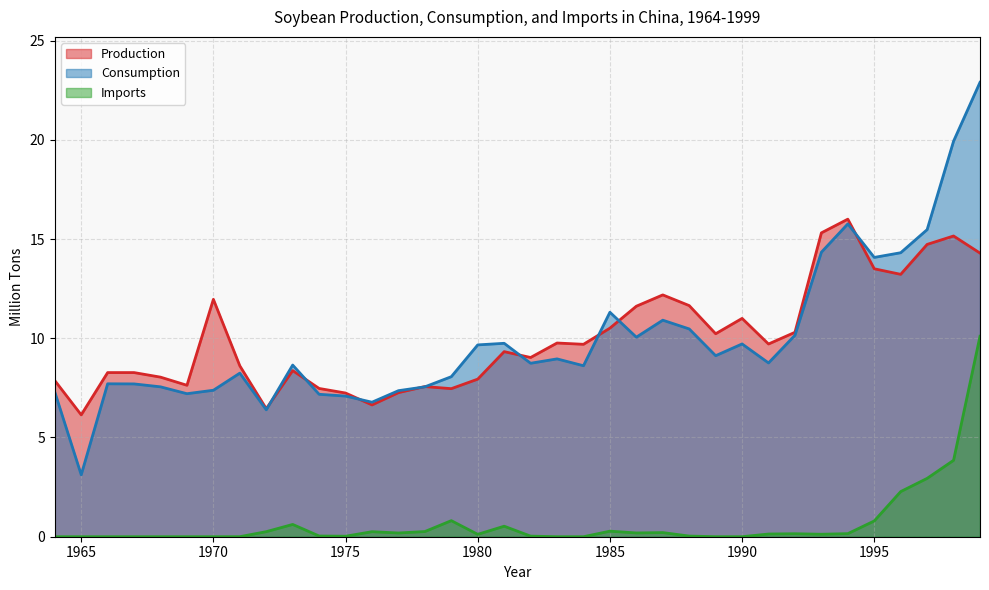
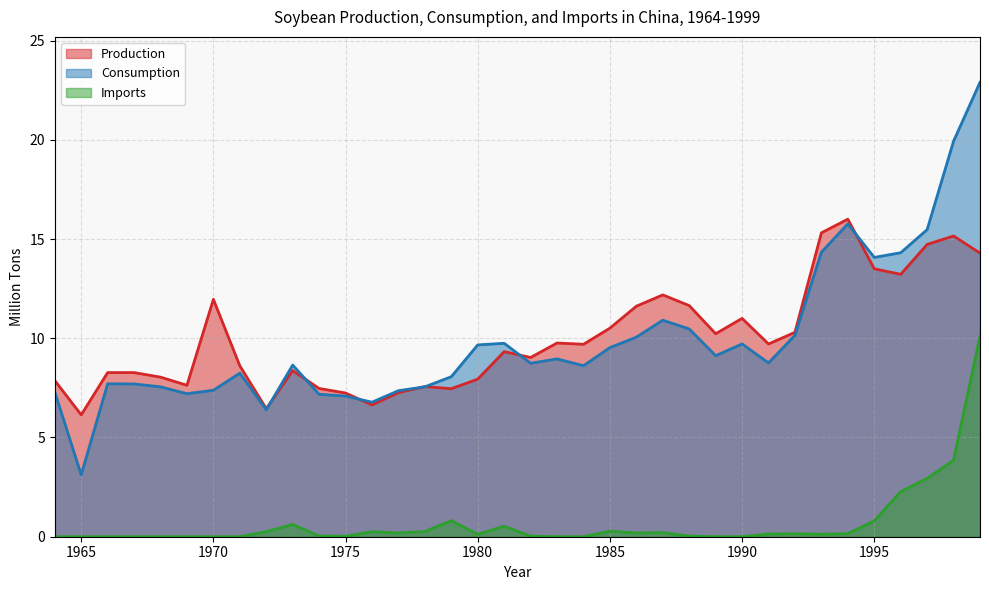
Consumption, 1985: 11.3 -> 9.5
